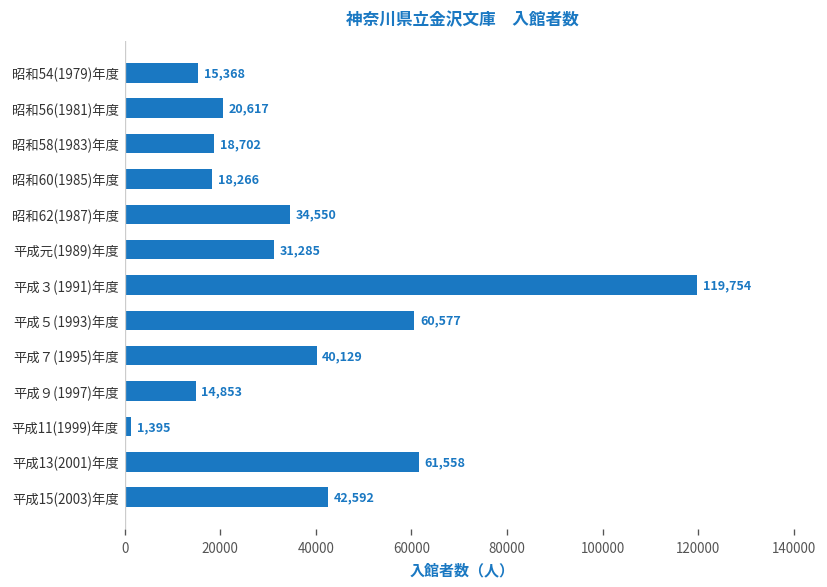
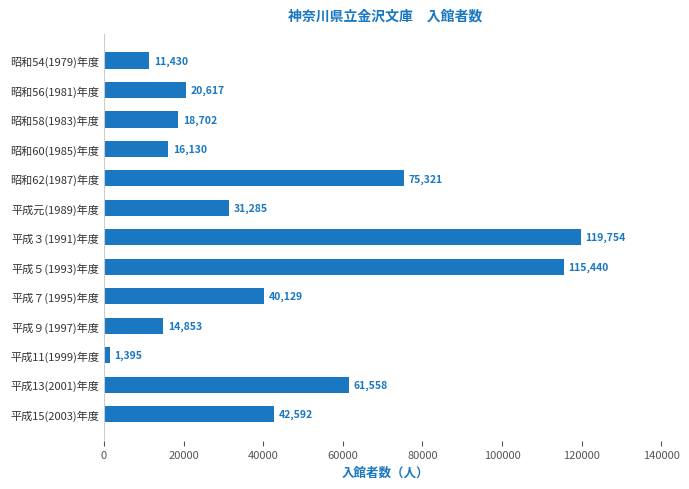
昭和54(1979)年度: 15,368 -> 11,430
昭和60(1985)年度: 18,266 -> 16,130
昭和62(1987)年度: 34,550 -> 75,321
平成５(1993)年度: 60,577 -> 115,440
